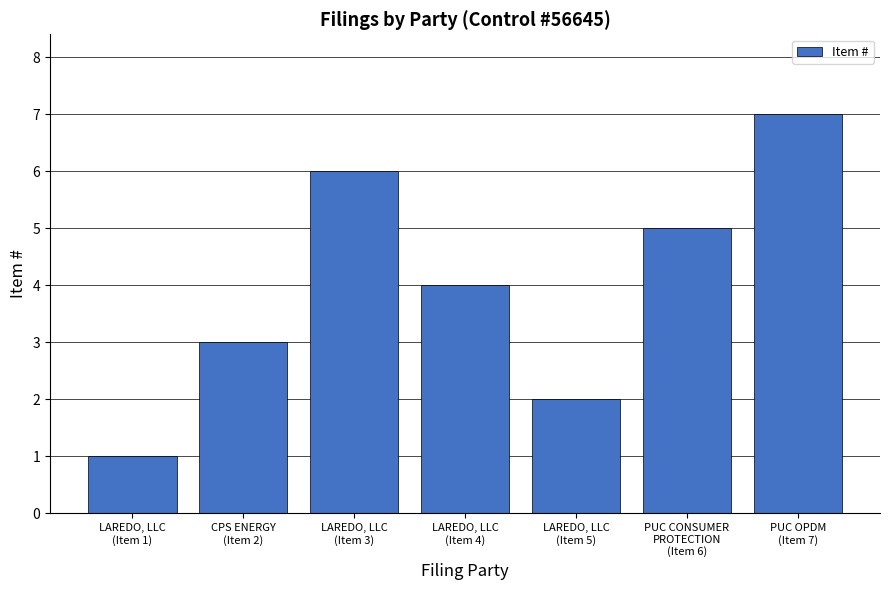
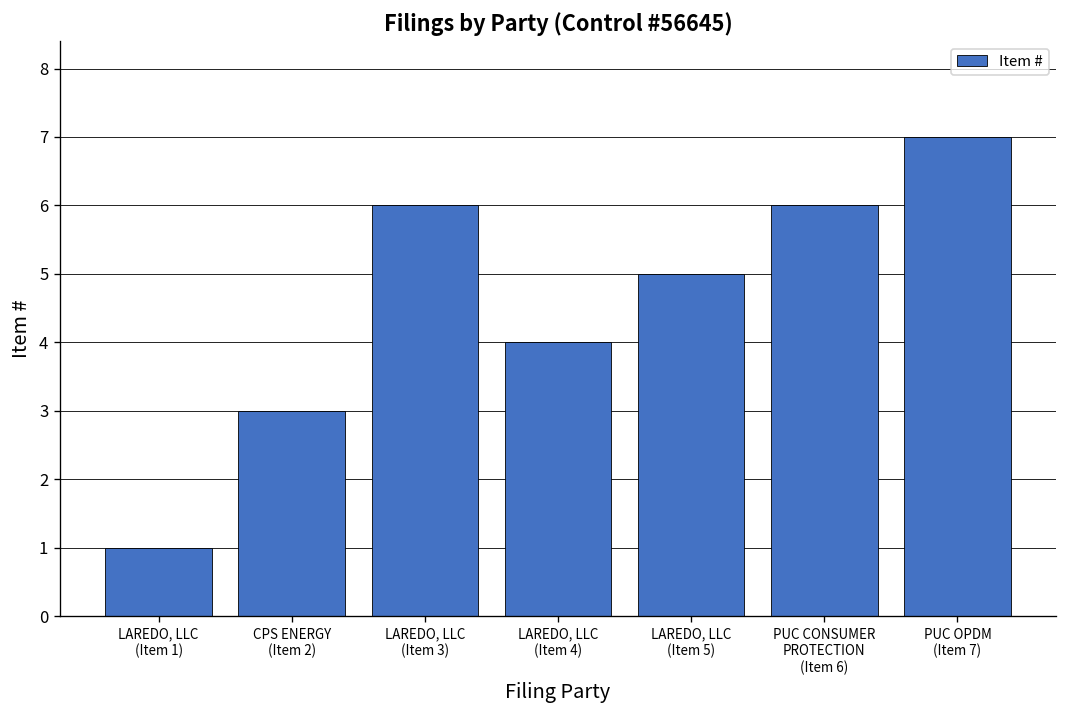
LAREDO, LLC (Item 5): 2 -> 5
PUC CONSUMER PROTECTION (Item 6): 5 -> 6
